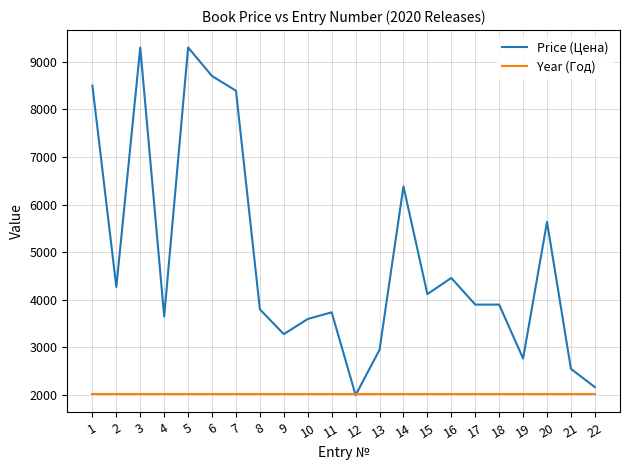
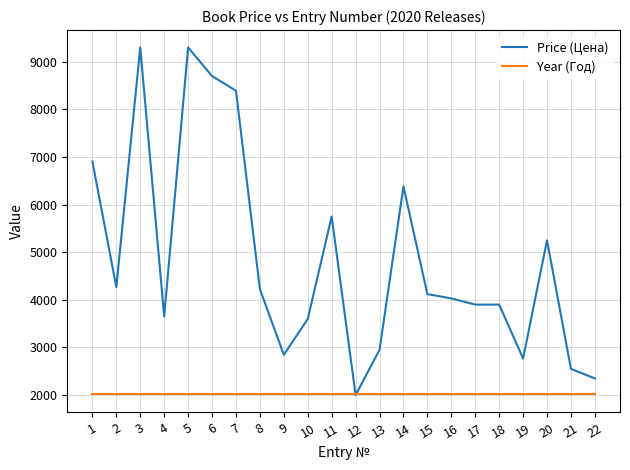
Price (Цена), 1: 8500 -> 6900
Price (Цена), 8: 3800 -> 4200
Price (Цена), 9: 3300 -> 2800
Price (Цена), 11: 3700 -> 5800
Price (Цена), 16: 4500 -> 4000
Price (Цена), 20: 5600 -> 5300
Price (Цена), 22: 2200 -> 2400
